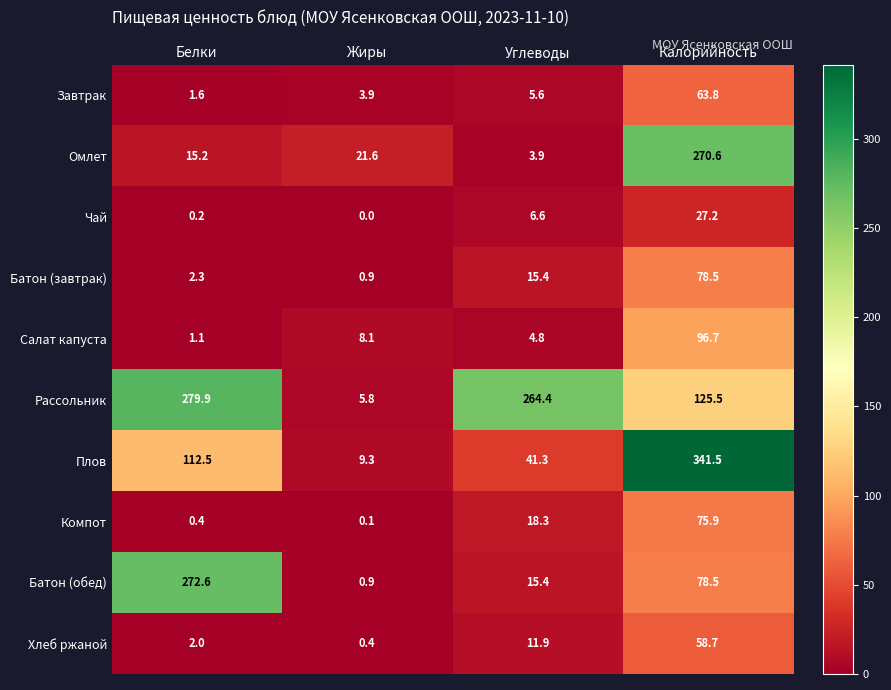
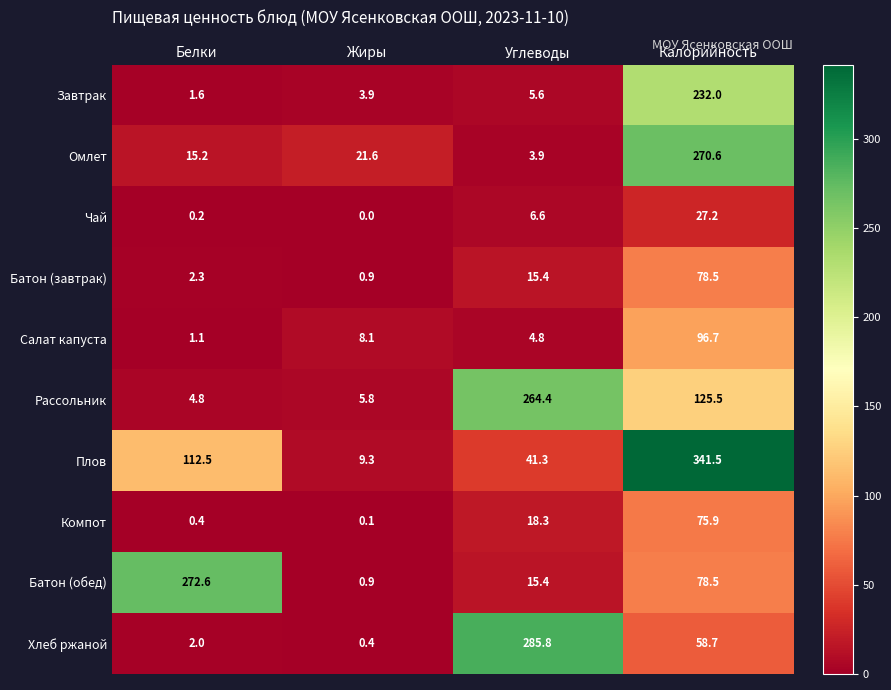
Завтрак, Калорийность: 63.8 -> 232.0
Рассольник, Белки: 279.9 -> 4.8
Хлеб ржаной, Углеводы: 11.9 -> 285.8
